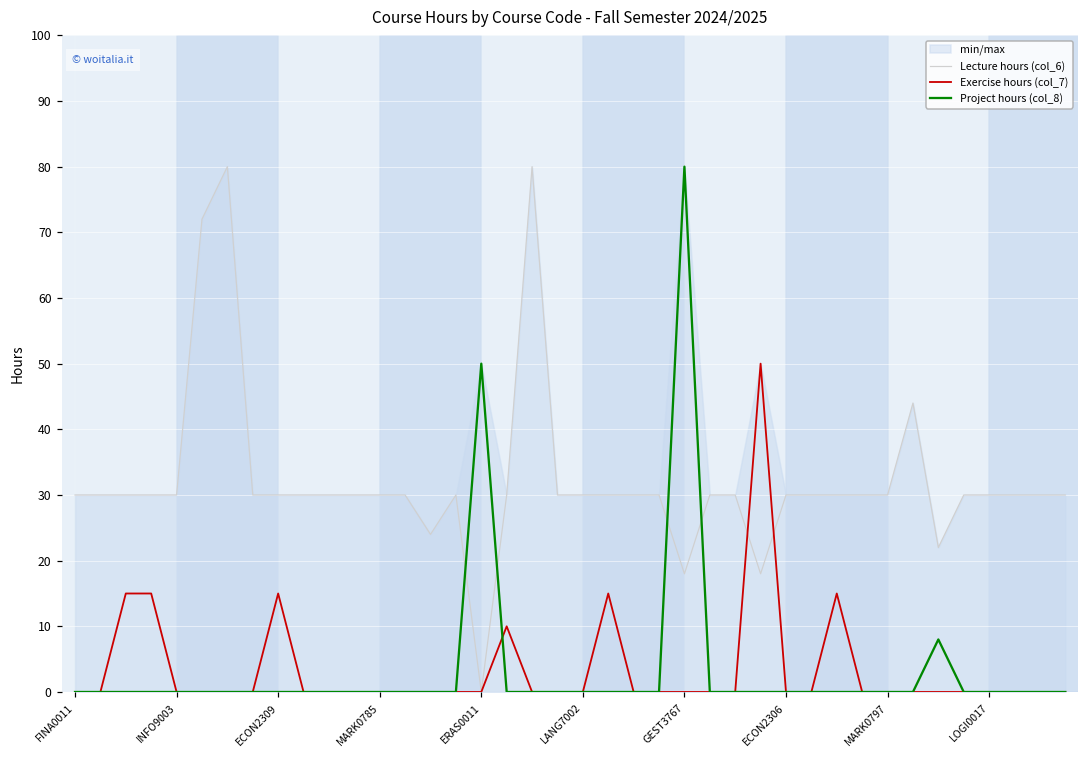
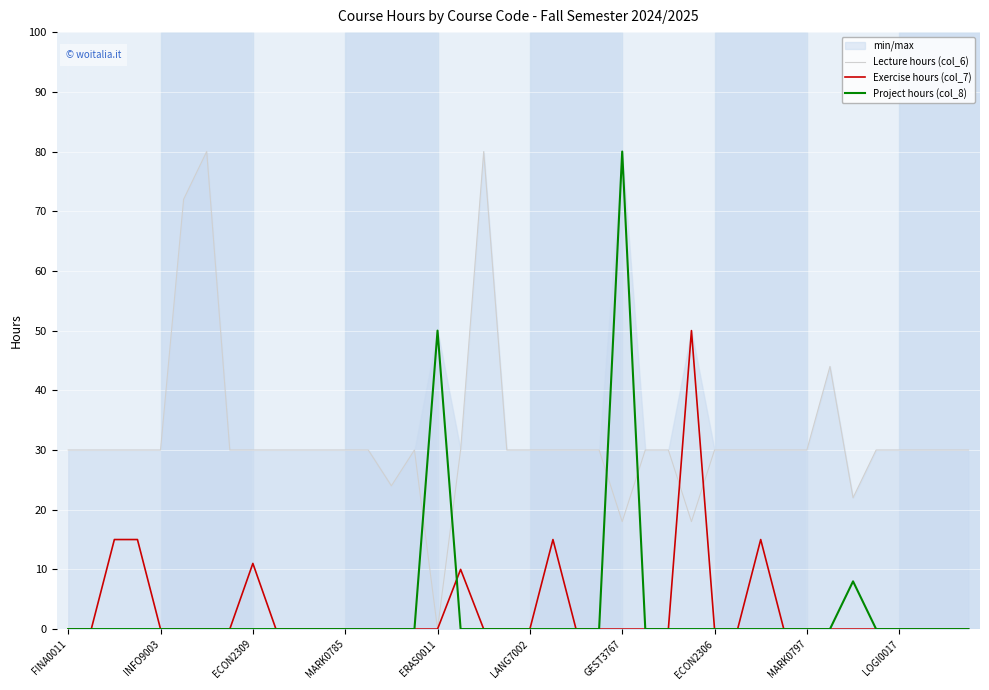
Exercise hours (col_7), ECON2309: 15 -> 11
